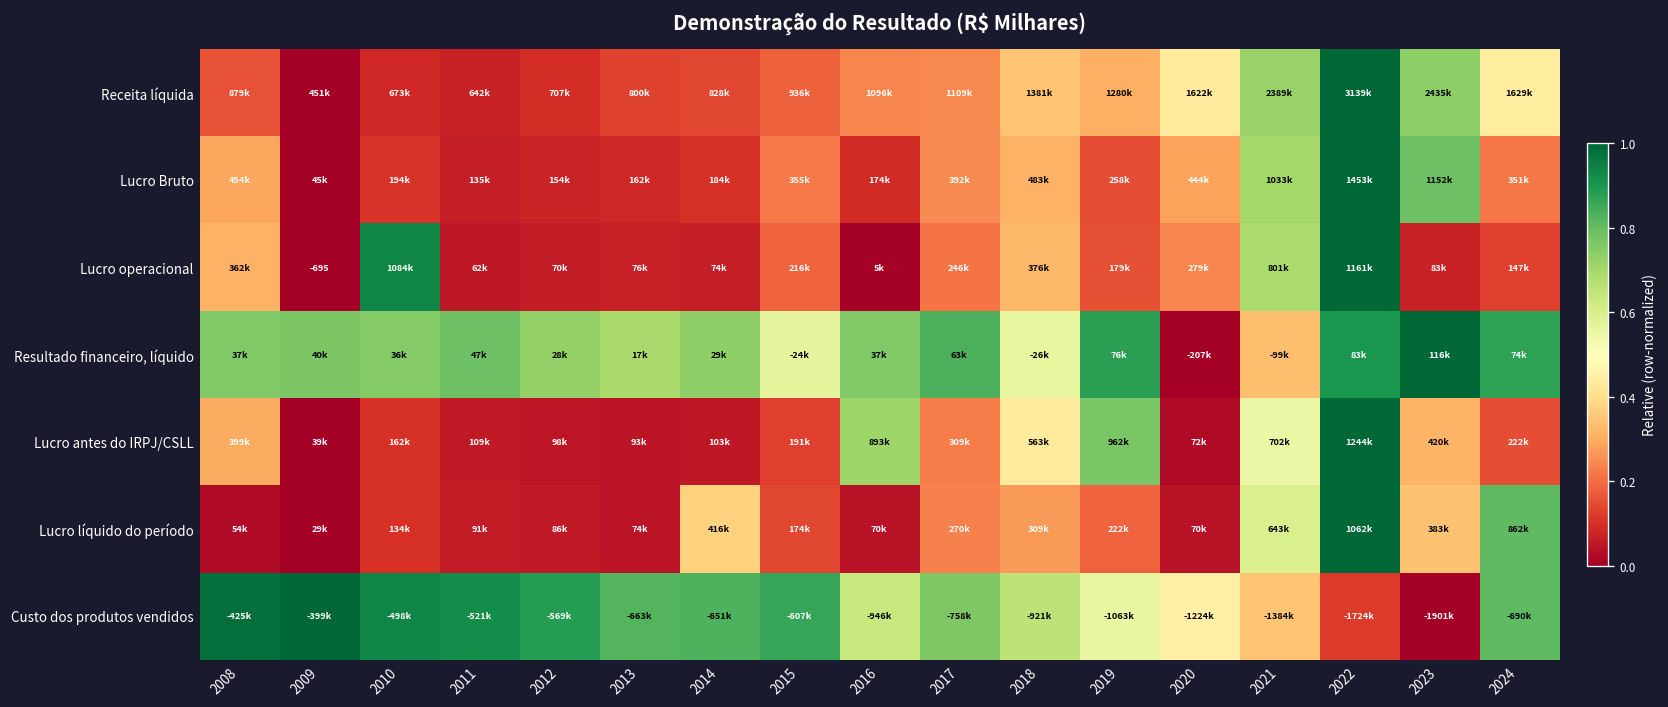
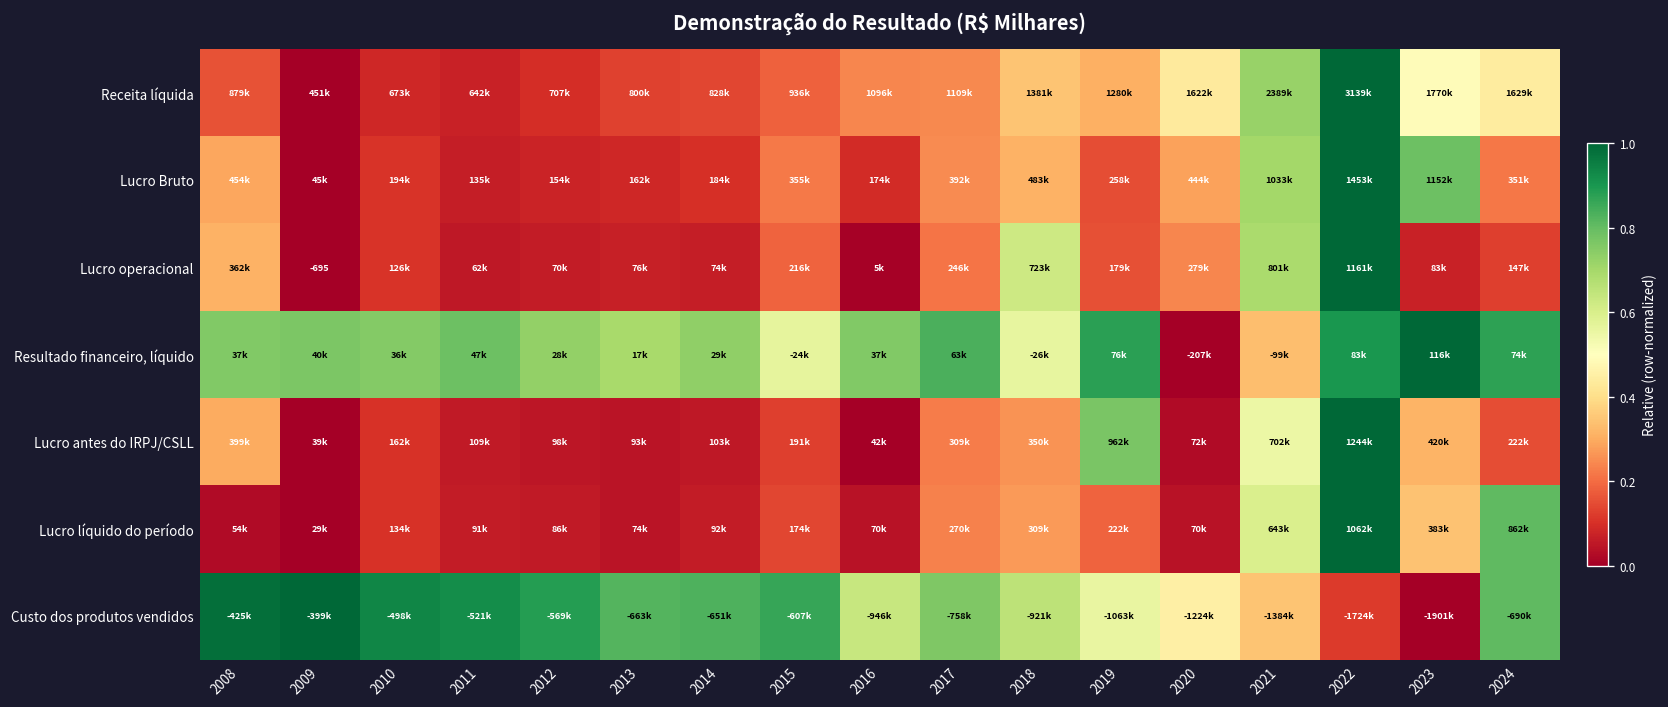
Receita líquida, 2023: 2435k -> 1770k
Lucro operacional, 2010: 1084k -> 126k
Lucro operacional, 2018: 376k -> 723k
Lucro antes do IRPJ/CSLL, 2016: 893k -> 42k
Lucro antes do IRPJ/CSLL, 2018: 563k -> 350k
Lucro líquido do período, 2014: 416k -> 92k
